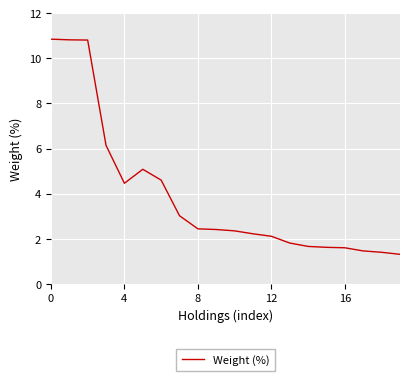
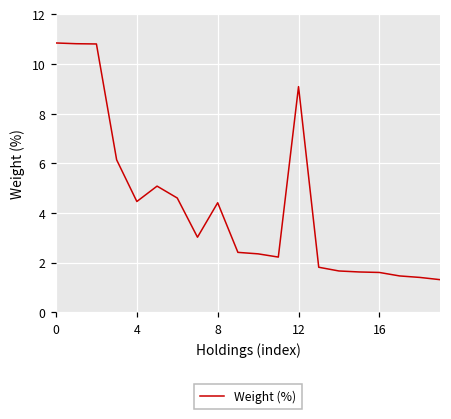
8: 2.4 -> 4.4
12: 2.1 -> 9.1
